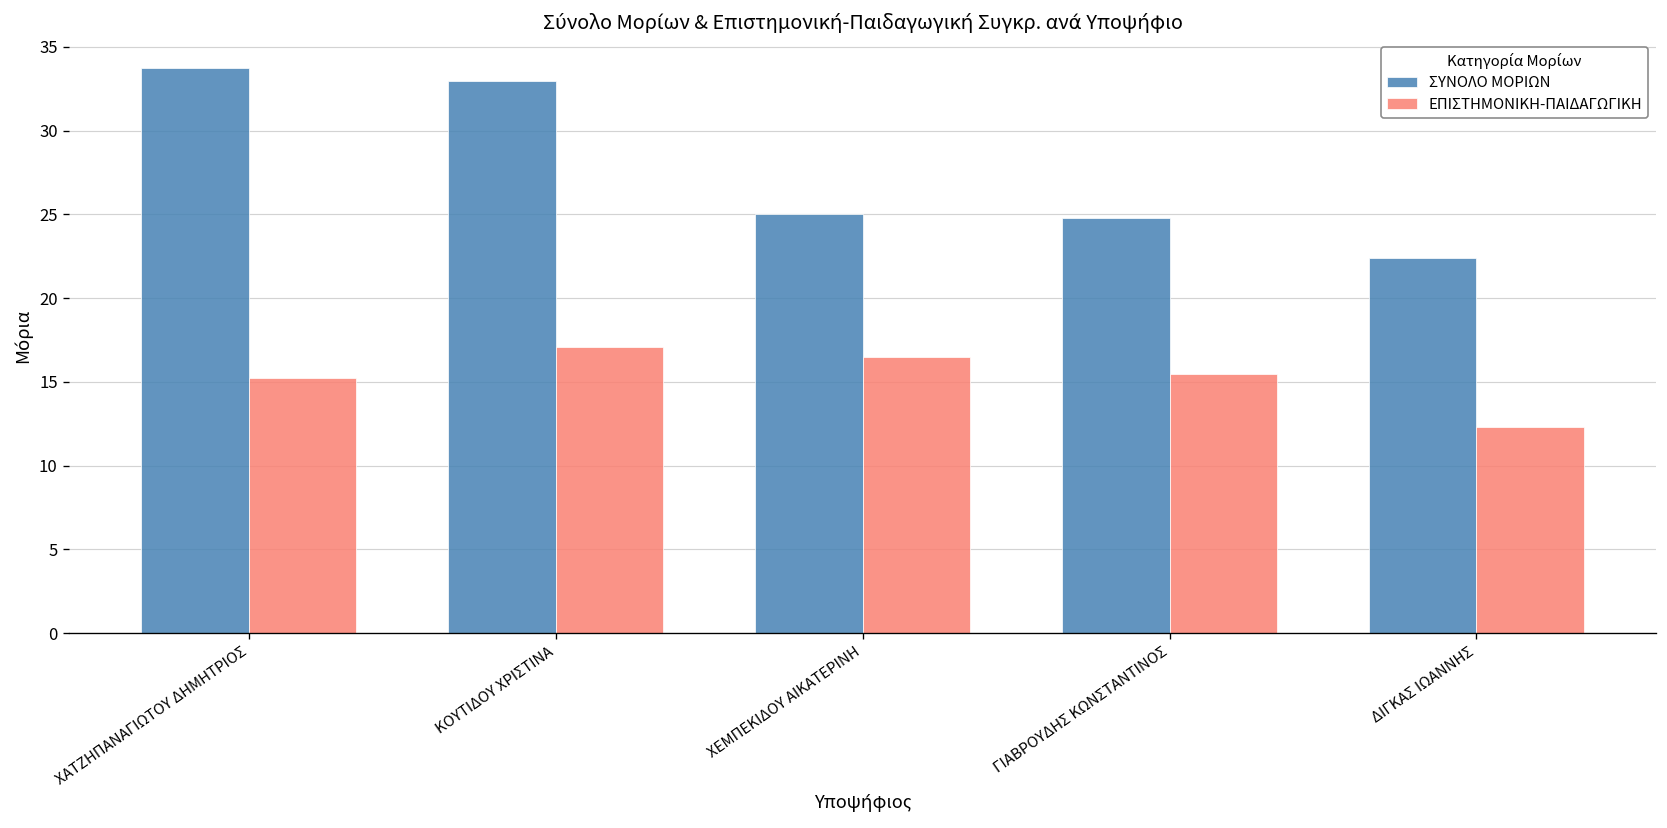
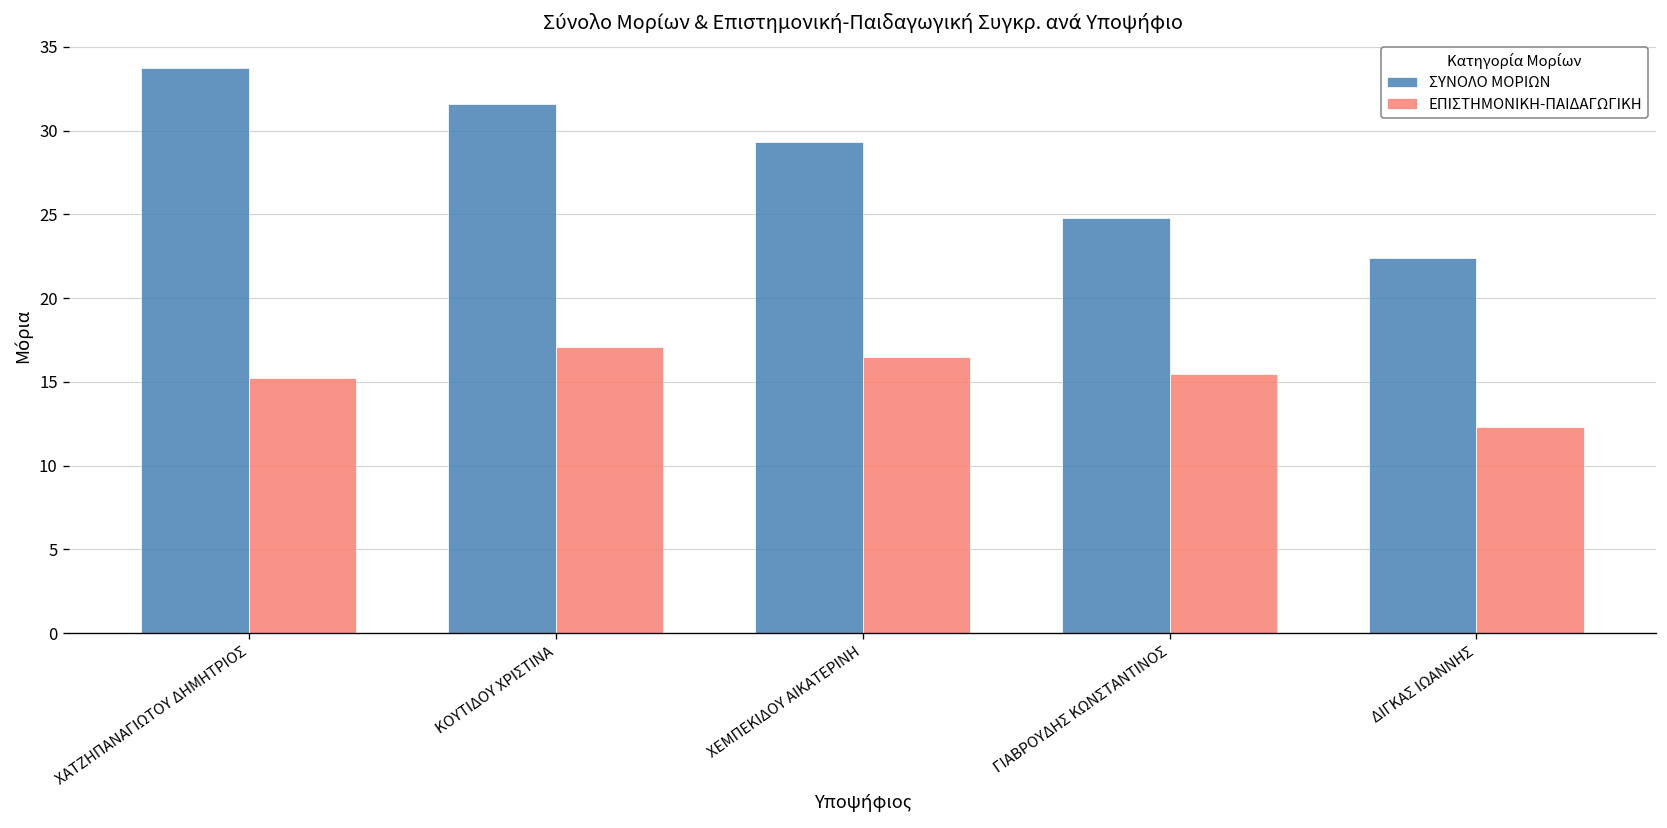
ΣΥΝΟΛΟ ΜΟΡΙΩΝ, ΚΟΥΤΙΔΟΥ ΧΡΙΣΤΙΝΑ: 33.0 -> 31.6
ΣΥΝΟΛΟ ΜΟΡΙΩΝ, ΧΕΜΠΕΚΙΔΟΥ ΑΙΚΑΤΕΡΙΝΗ: 25.0 -> 29.3
